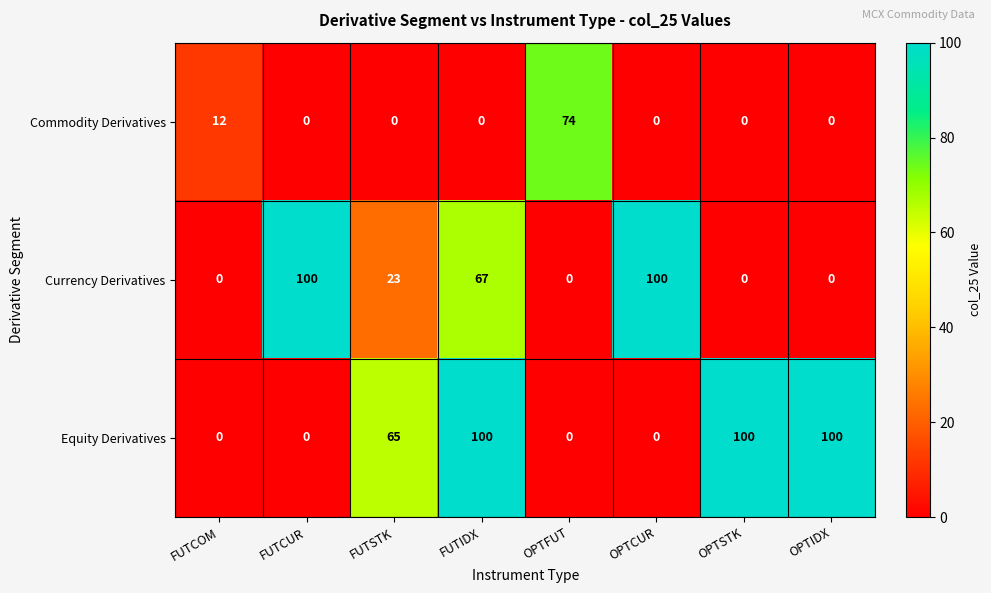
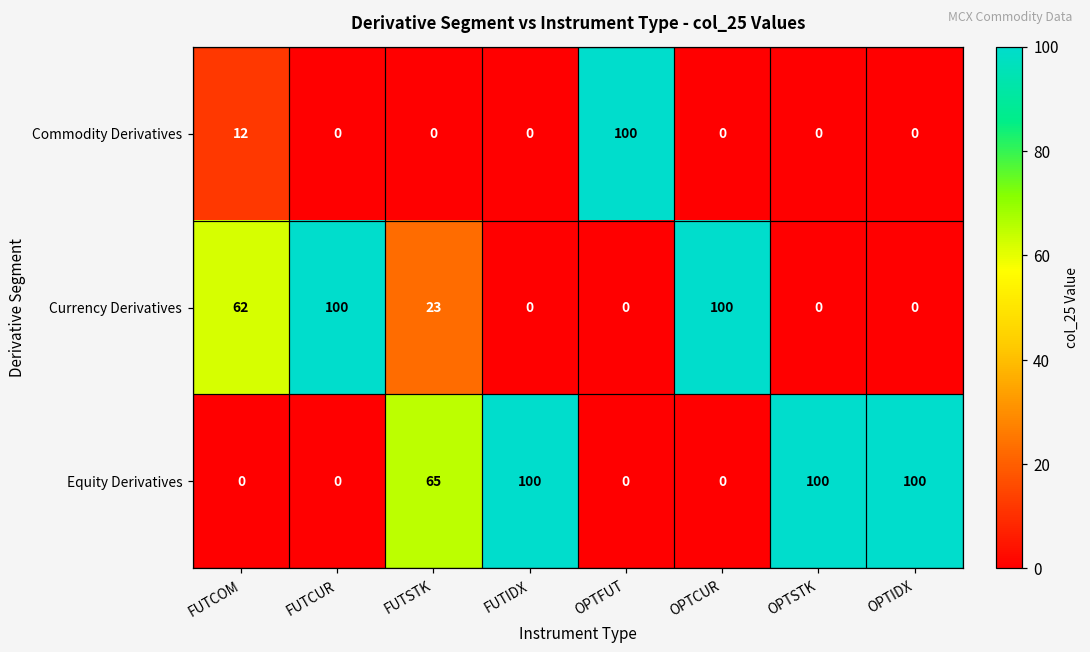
Commodity Derivatives, OPTFUT: 74 -> 100
Currency Derivatives, FUTCOM: 0 -> 62
Currency Derivatives, FUTIDX: 67 -> 0
